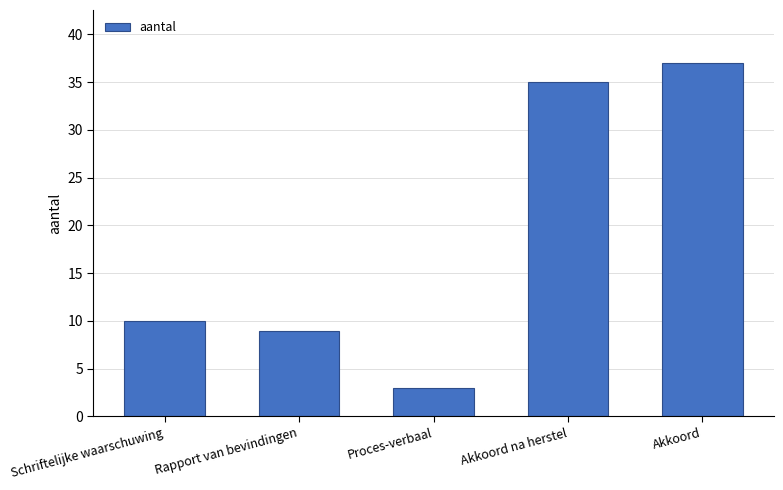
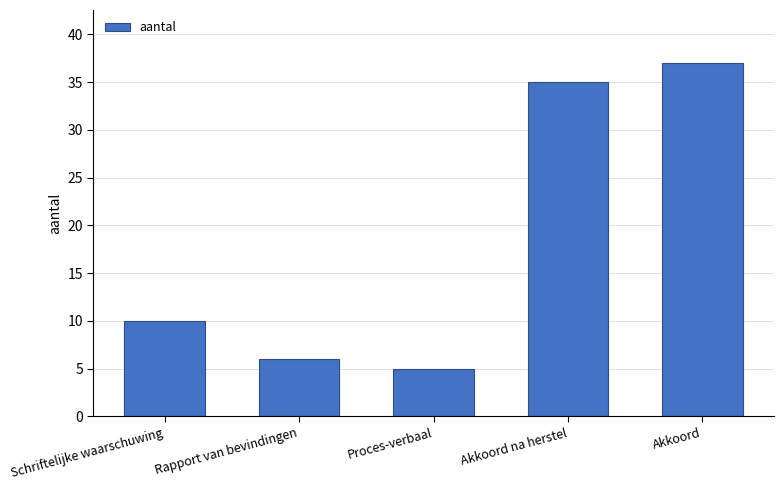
Rapport van bevindingen: 9 -> 6
Proces-verbaal: 3 -> 5
